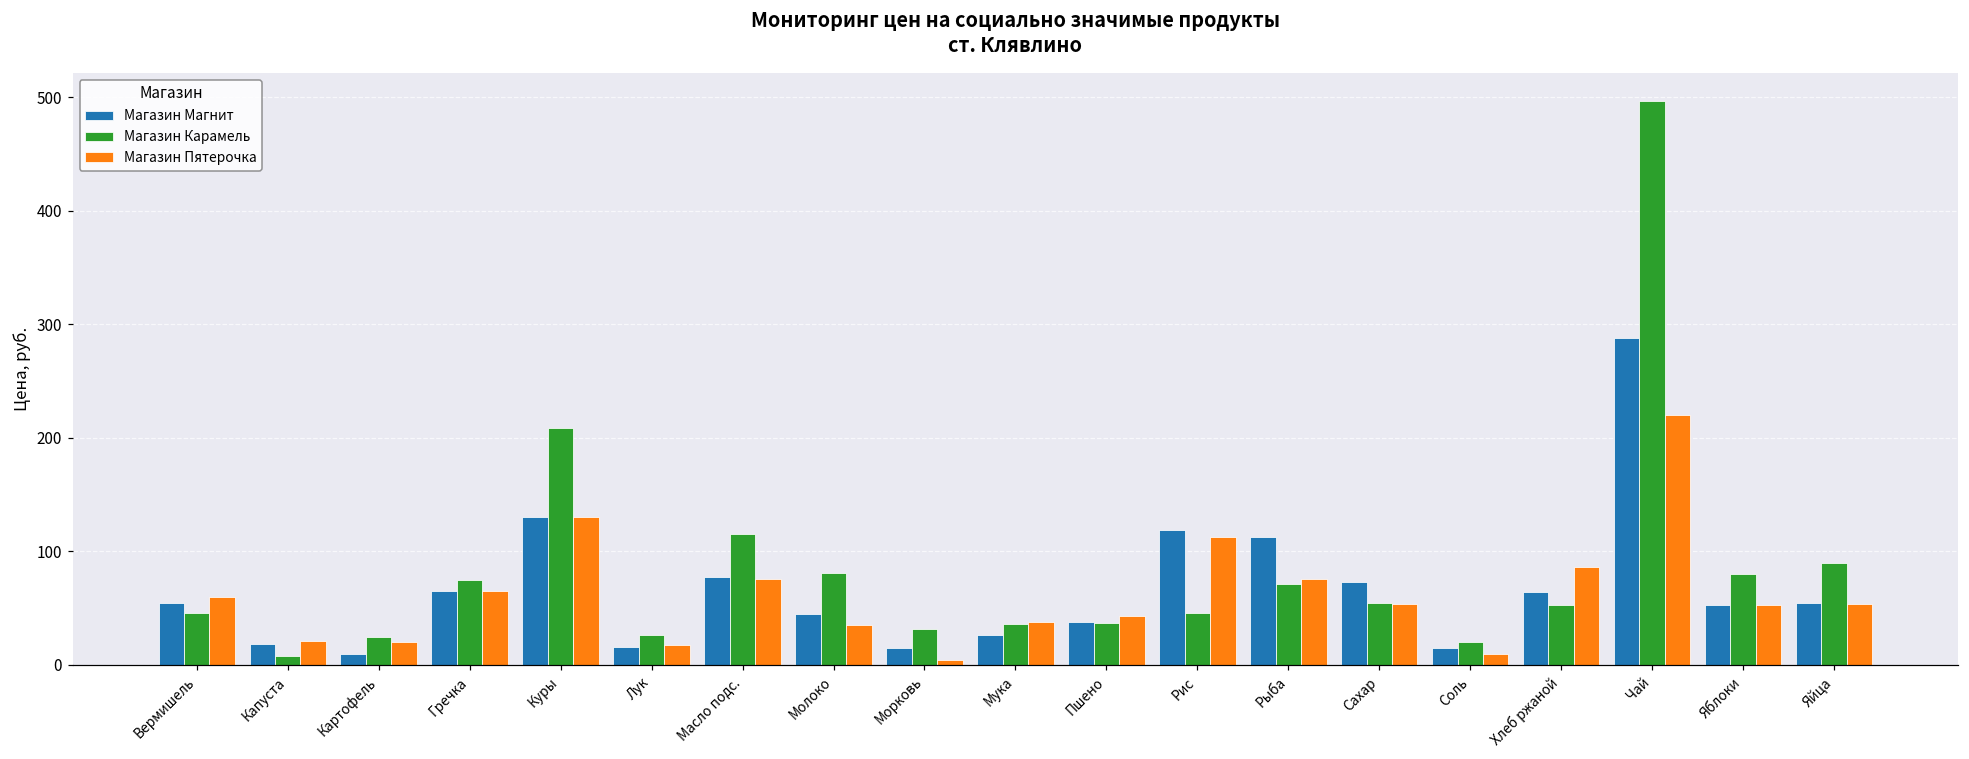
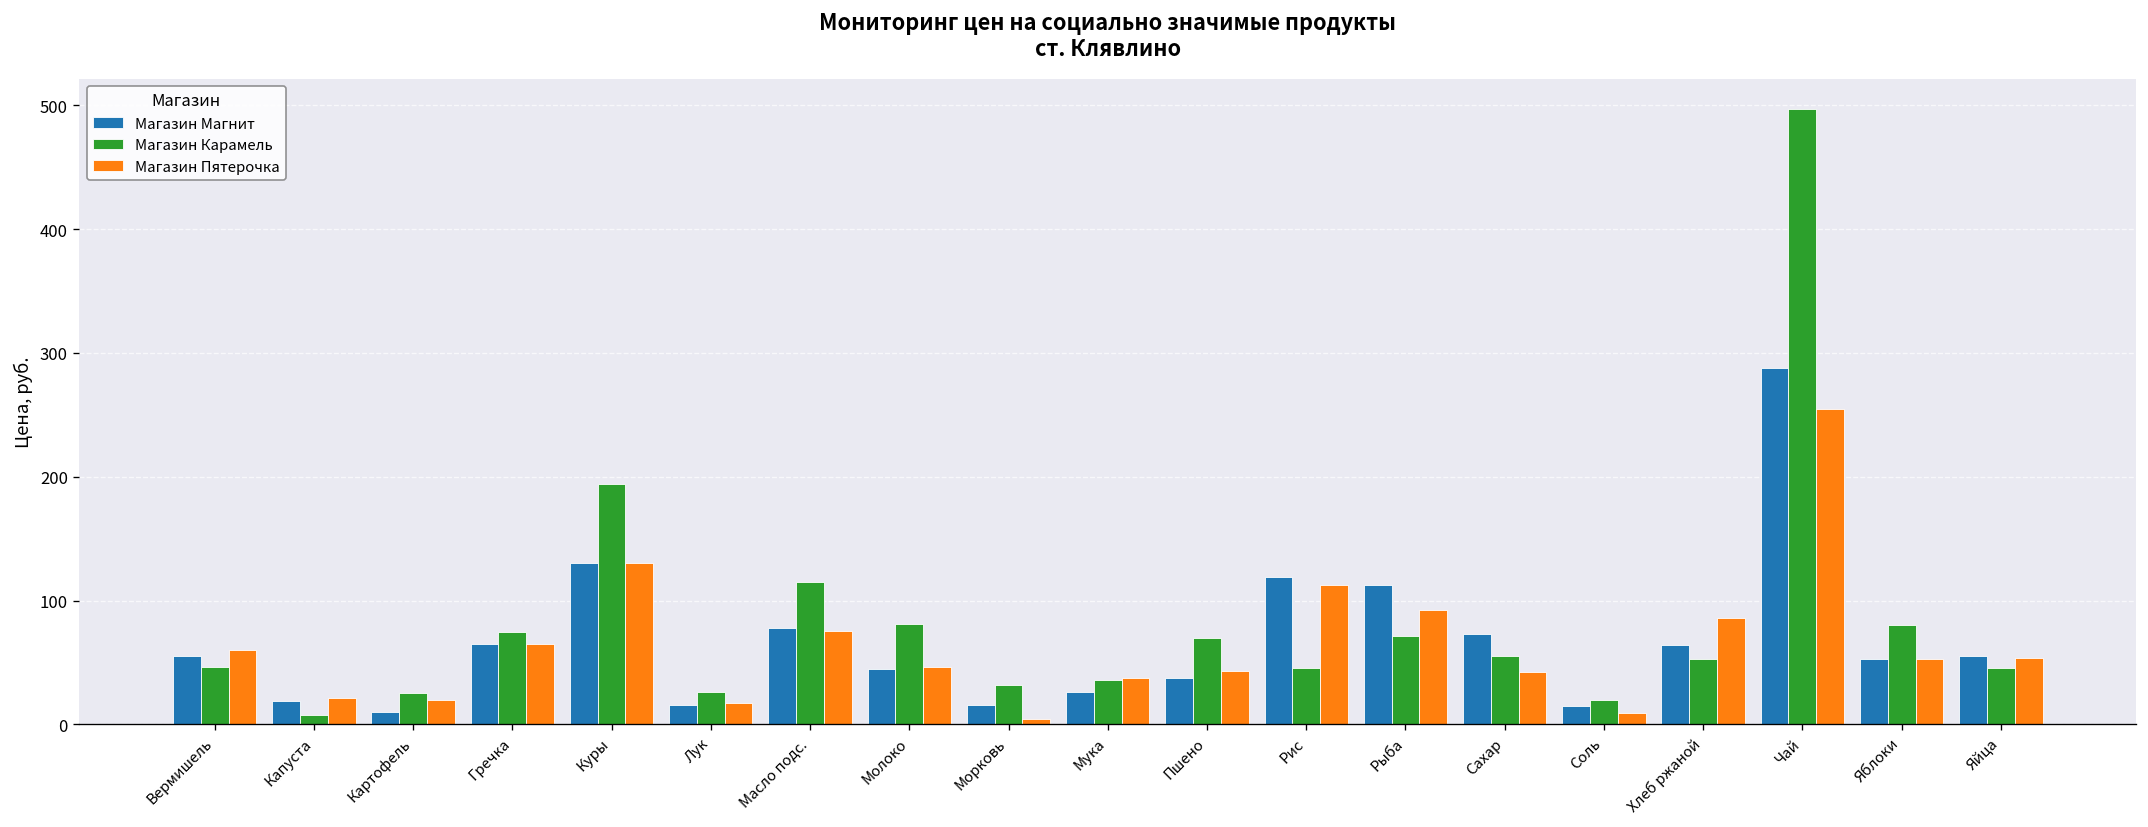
Магазин Карамель, Куры: 209 -> 194
Магазин Пятерочка, Молоко: 35 -> 47
Магазин Карамель, Пшено: 37 -> 70
Магазин Пятерочка, Рыба: 76 -> 92
Магазин Пятерочка, Сахар: 54 -> 42
Магазин Пятерочка, Чай: 220 -> 255
Магазин Карамель, Яйца: 90 -> 46
